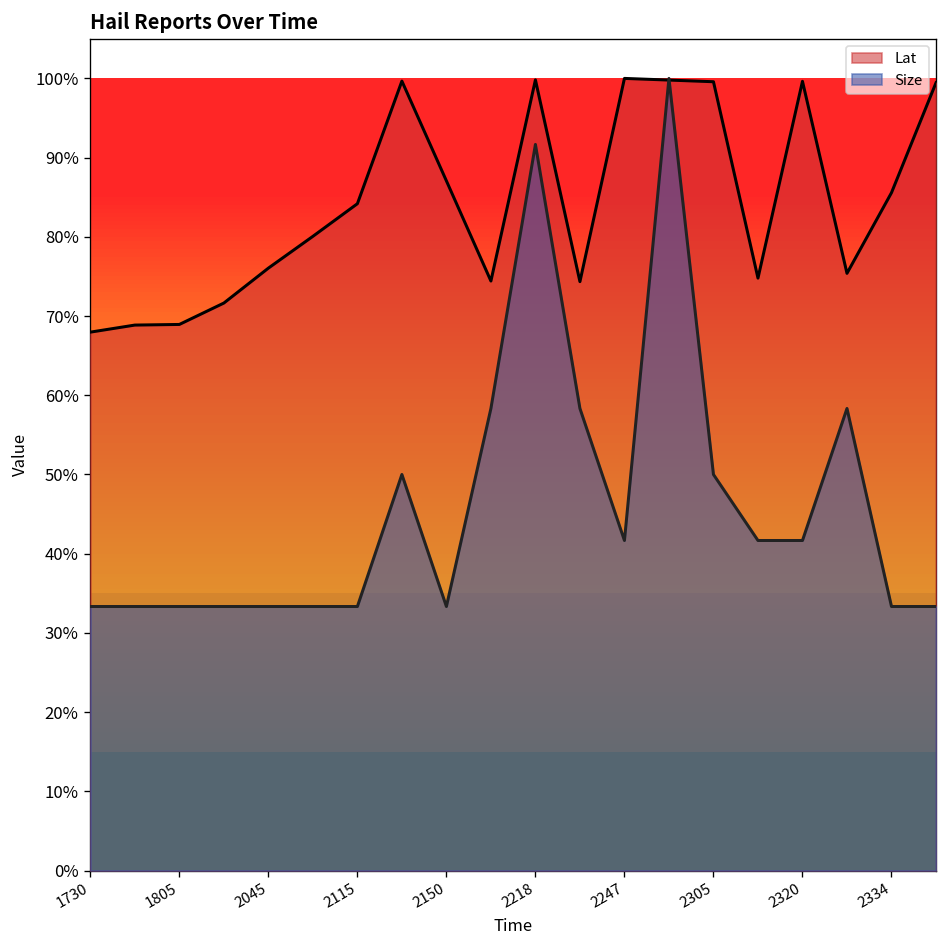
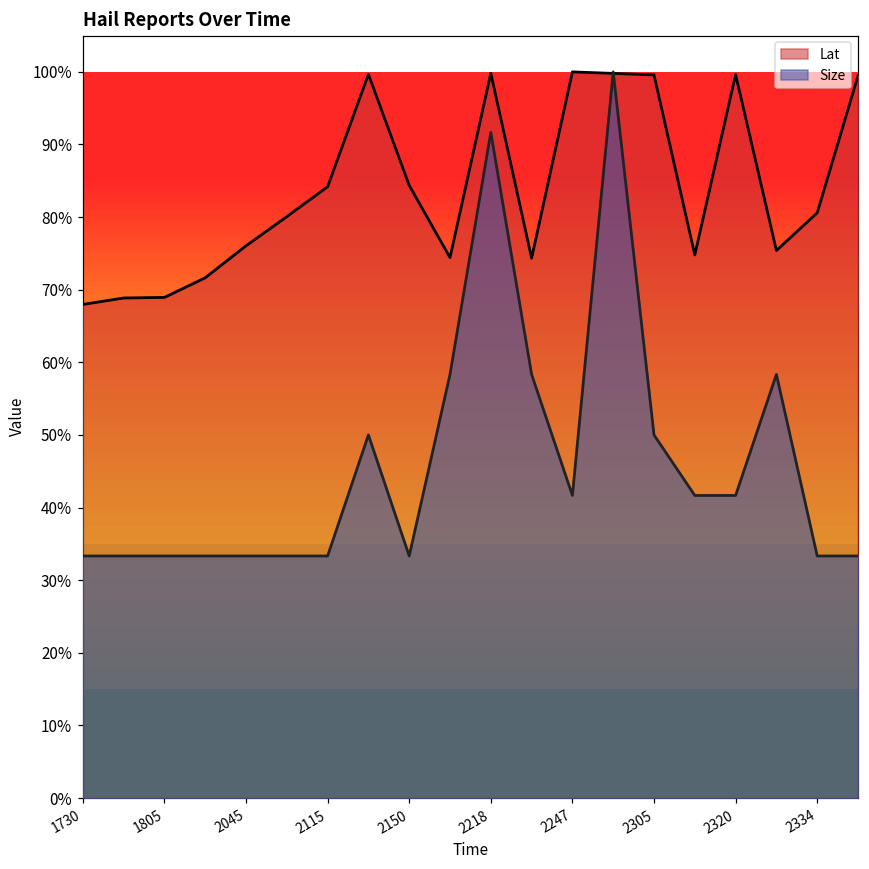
Lat, 2150: 87% -> 84%
Lat, 2334: 86% -> 81%
